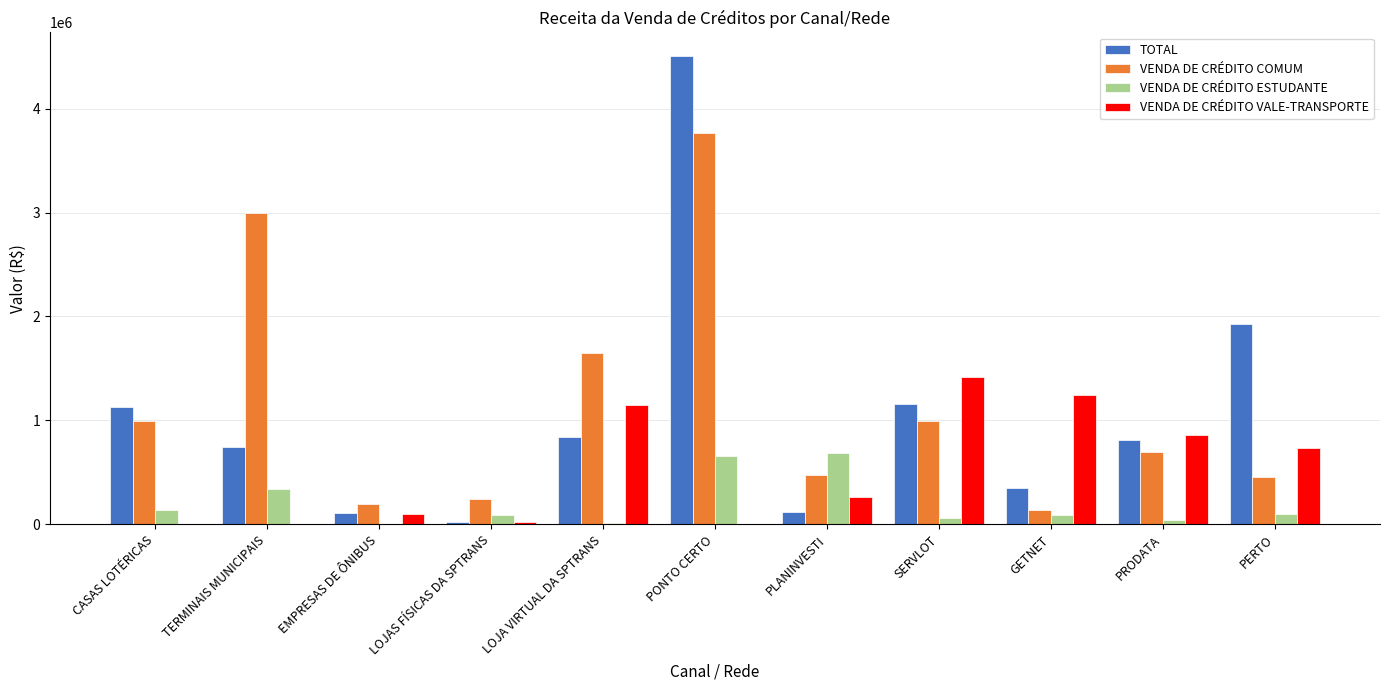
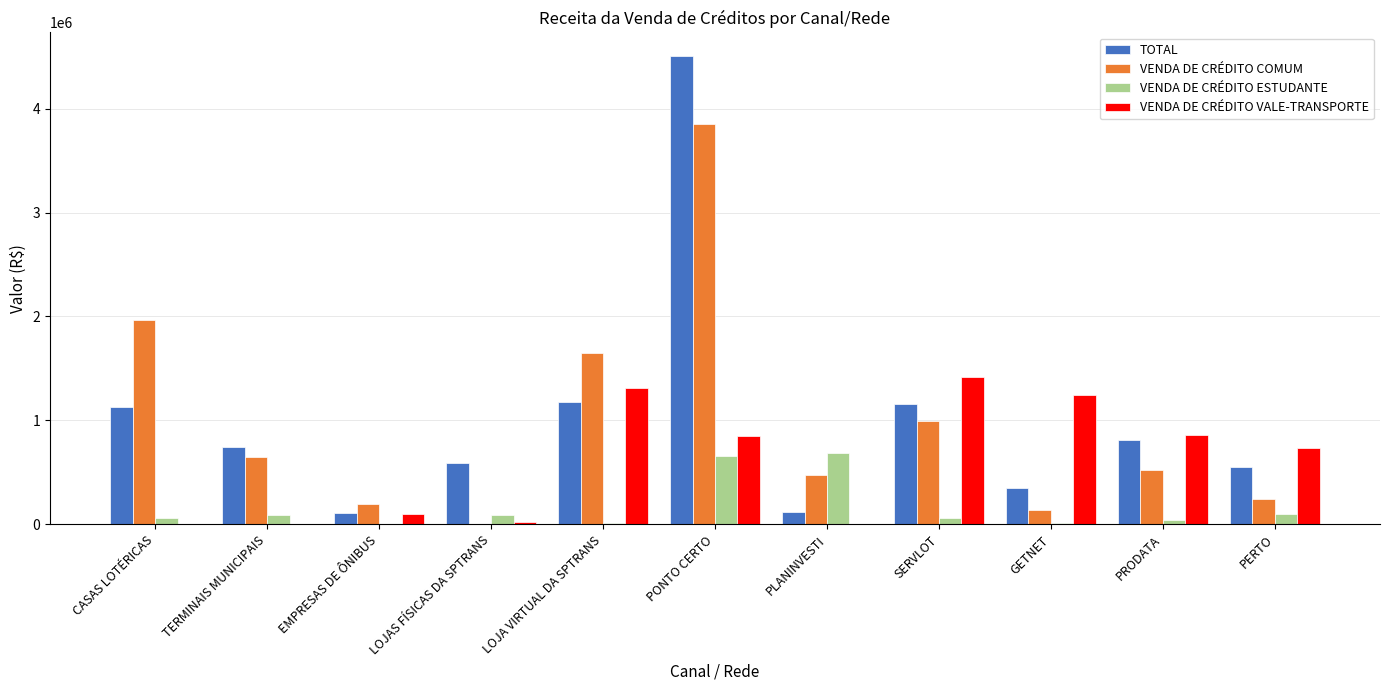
VENDA DE CRÉDITO COMUM, CASAS LOTÉRICAS: 1000000 -> 1960000
VENDA DE CRÉDITO ESTUDANTE, CASAS LOTÉRICAS: 140000 -> 60000
VENDA DE CRÉDITO COMUM, TERMINAIS MUNICIPAIS: 3000000 -> 650000
VENDA DE CRÉDITO ESTUDANTE, TERMINAIS MUNICIPAIS: 340000 -> 90000
TOTAL, LOJAS FÍSICAS DA SPTRANS: 30000 -> 600000
VENDA DE CRÉDITO COMUM, LOJAS FÍSICAS DA SPTRANS: 240000 -> 0
TOTAL, LOJA VIRTUAL DA SPTRANS: 840000 -> 1170000
VENDA DE CRÉDITO VALE-TRANSPORTE, LOJA VIRTUAL DA SPTRANS: 1150000 -> 1310000
VENDA DE CRÉDITO COMUM, PONTO CERTO: 3770000 -> 3850000
VENDA DE CRÉDITO VALE-TRANSPORTE, PONTO CERTO: 0 -> 860000
VENDA DE CRÉDITO VALE-TRANSPORTE, PLANINVESTI: 260000 -> 0
VENDA DE CRÉDITO ESTUDANTE, GETNET: 90000 -> 20000
VENDA DE CRÉDITO COMUM, PRODATA: 690000 -> 520000
TOTAL, PERTO: 1920000 -> 560000
VENDA DE CRÉDITO COMUM, PERTO: 450000 -> 240000
